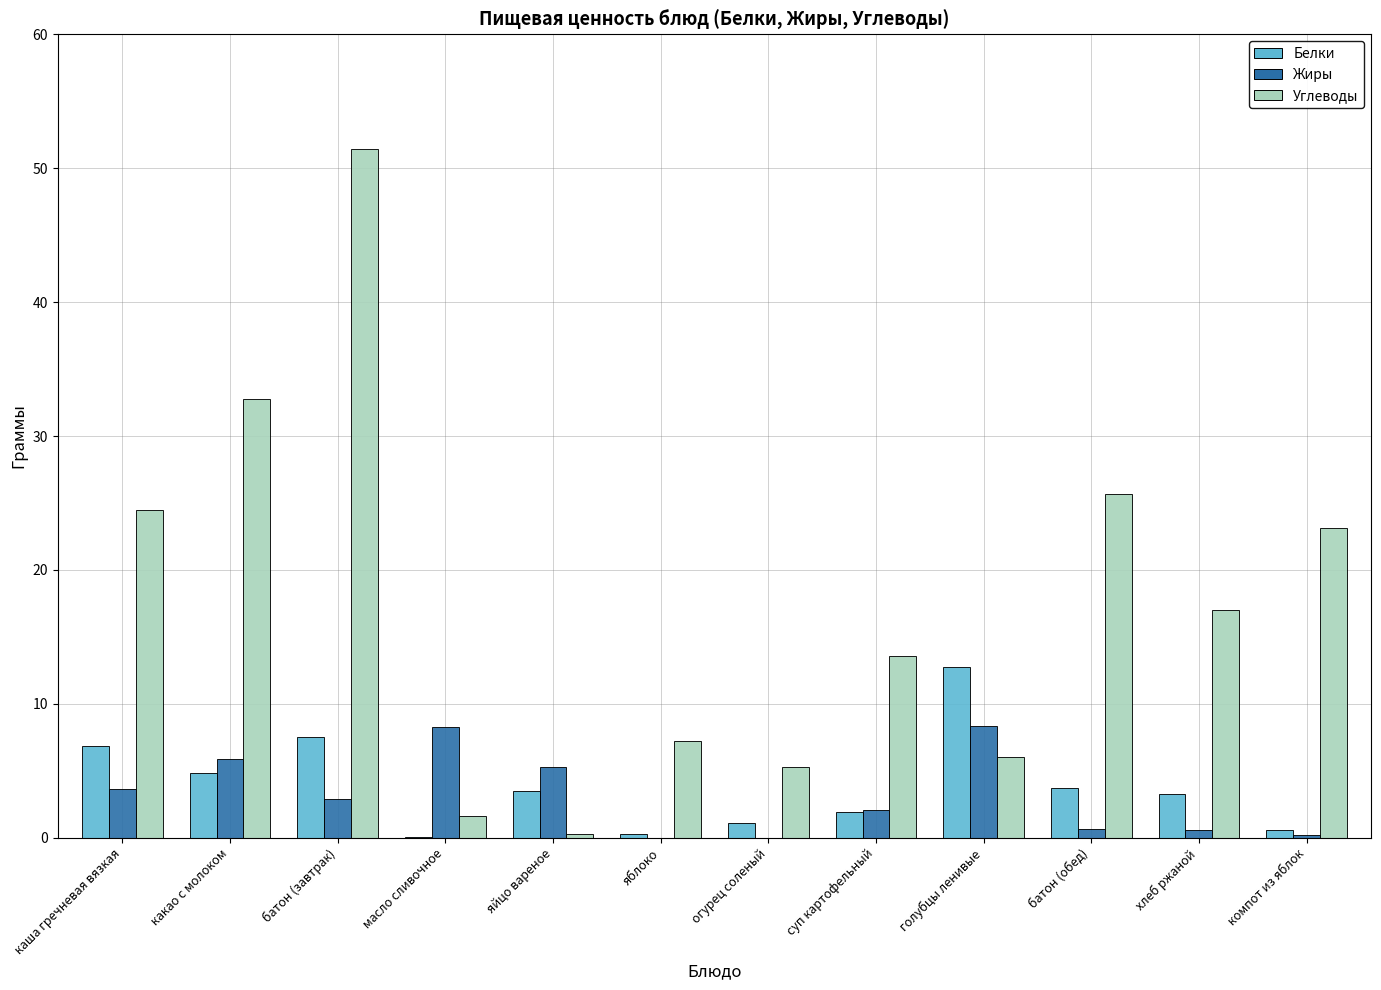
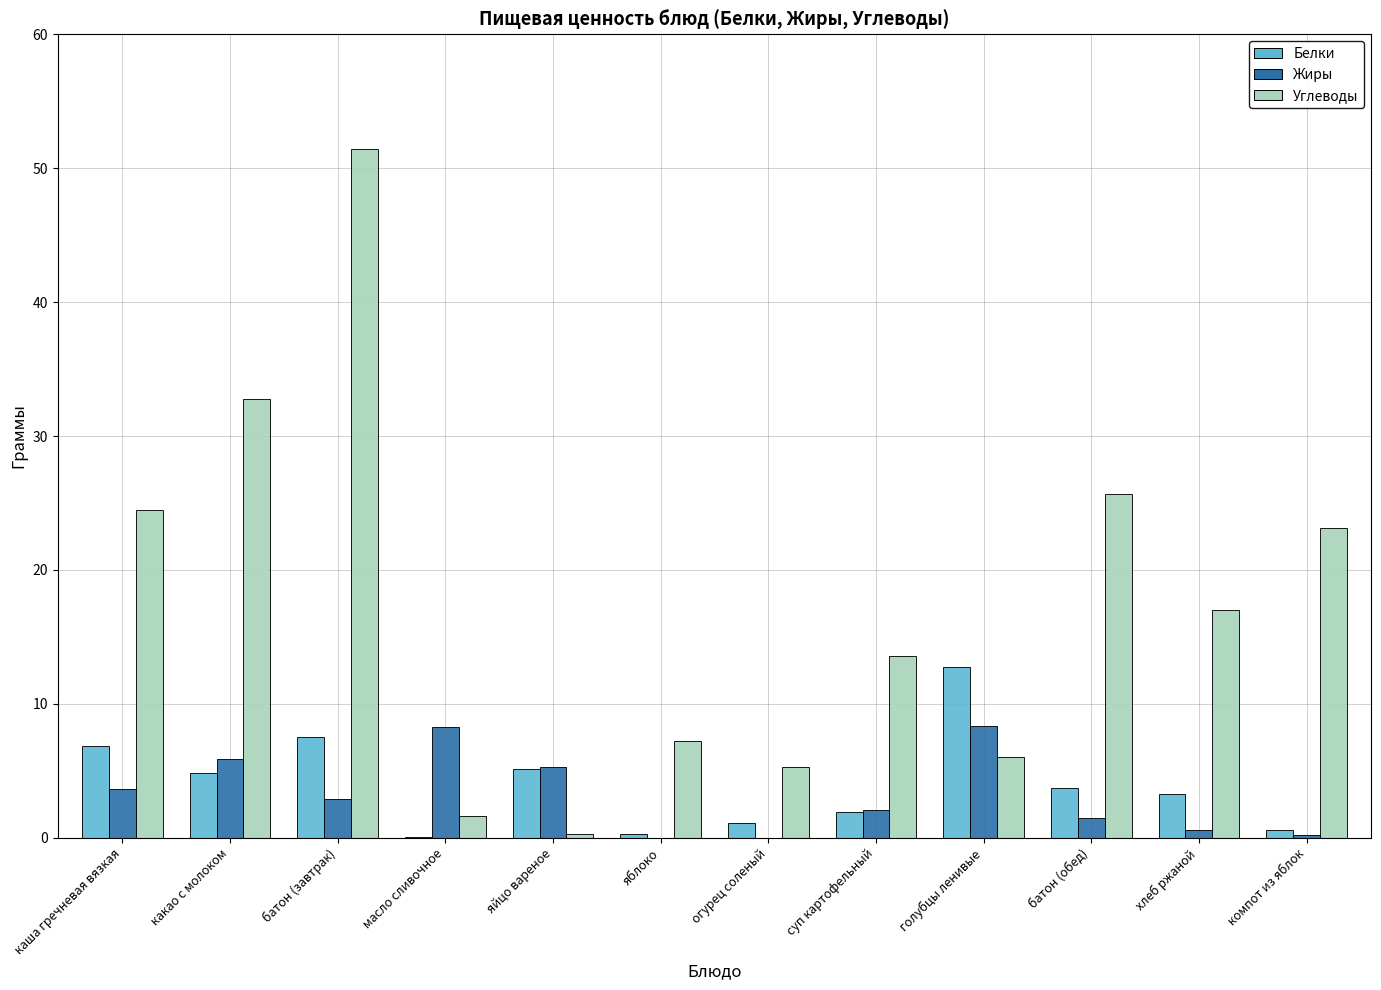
Белки, яйцо вареное: 3.5 -> 5.1
Жиры, батон (обед): 0.6 -> 1.5
